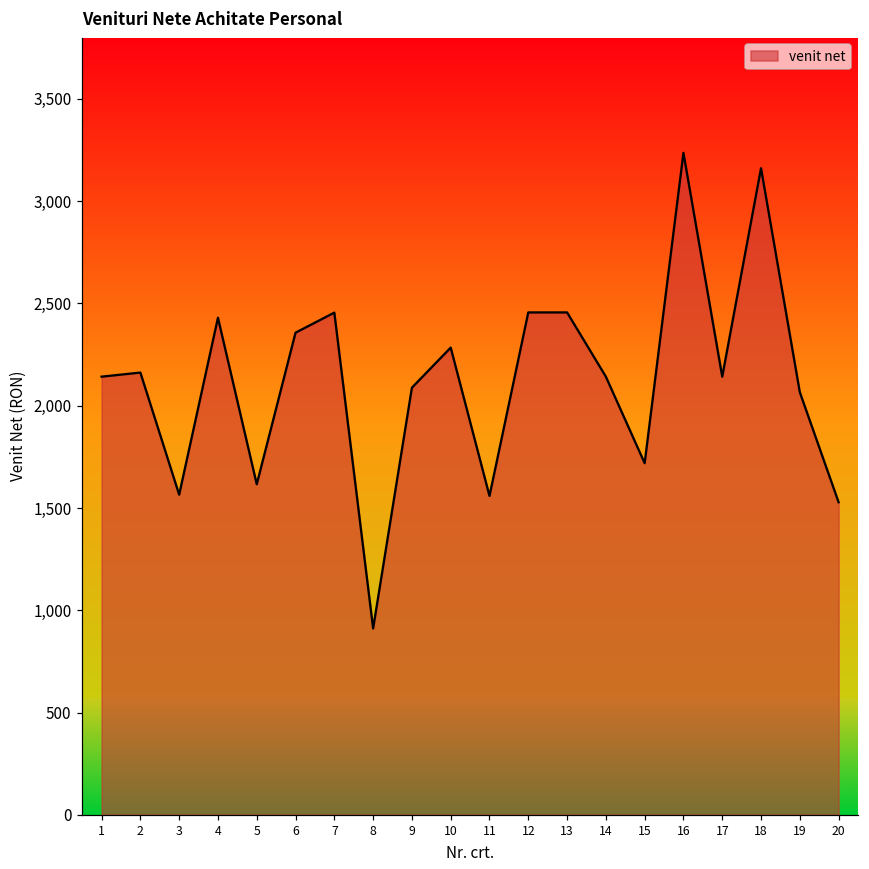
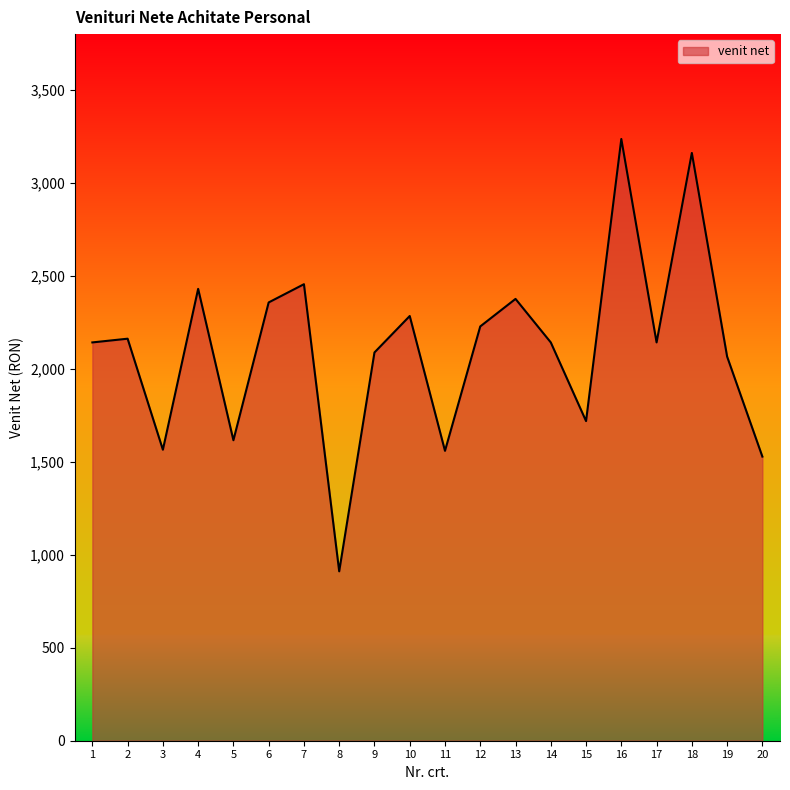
12: 2,460 -> 2,230
13: 2,460 -> 2,380
